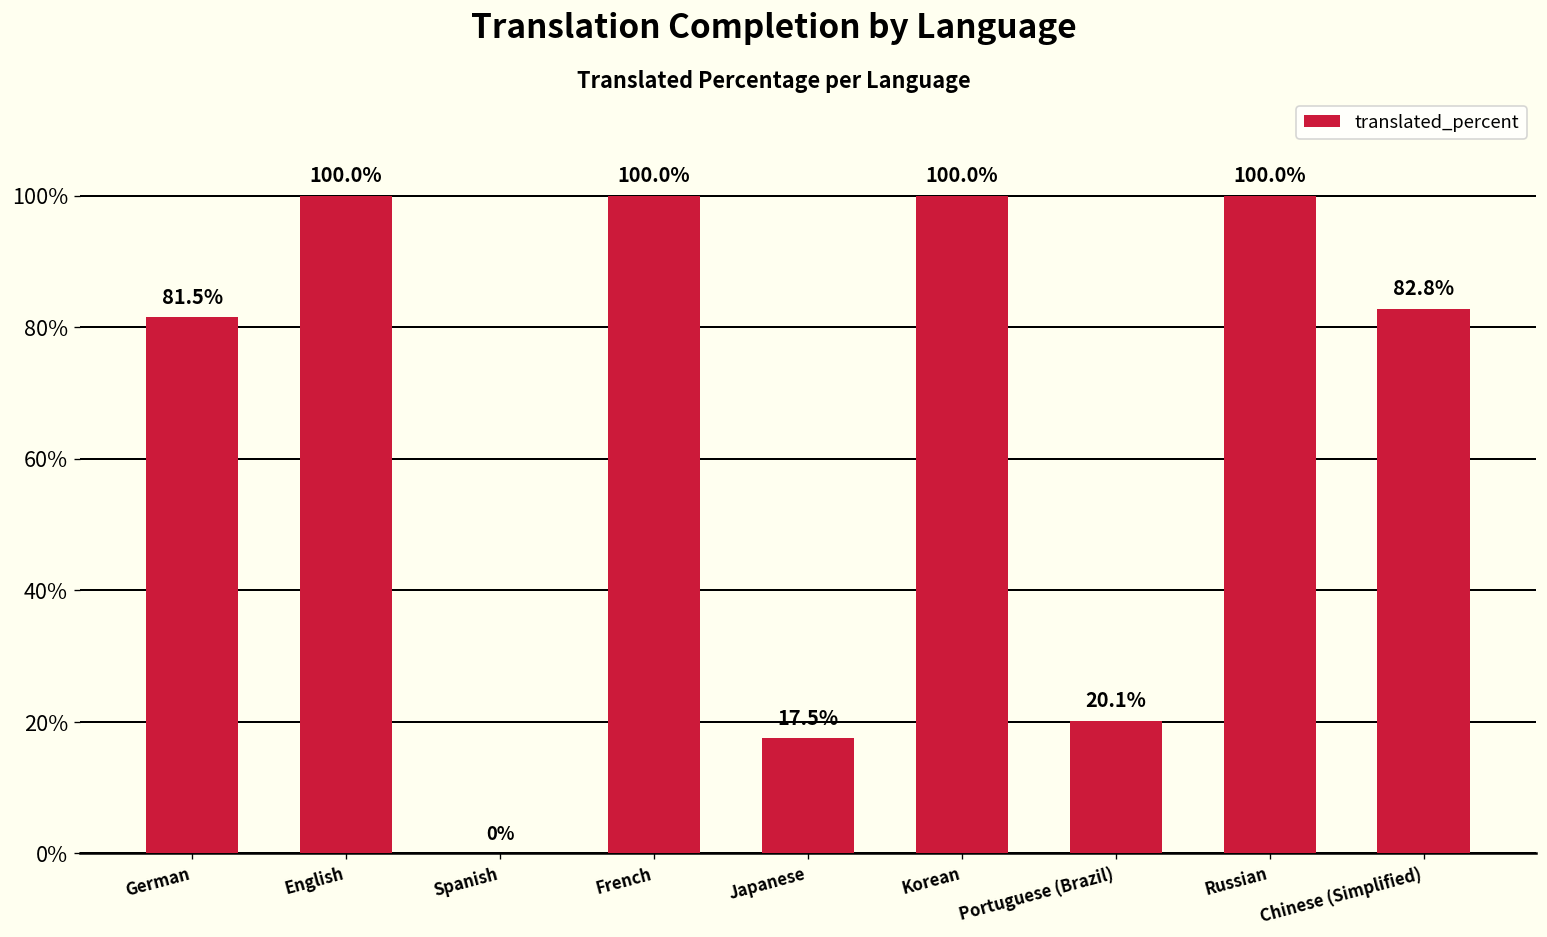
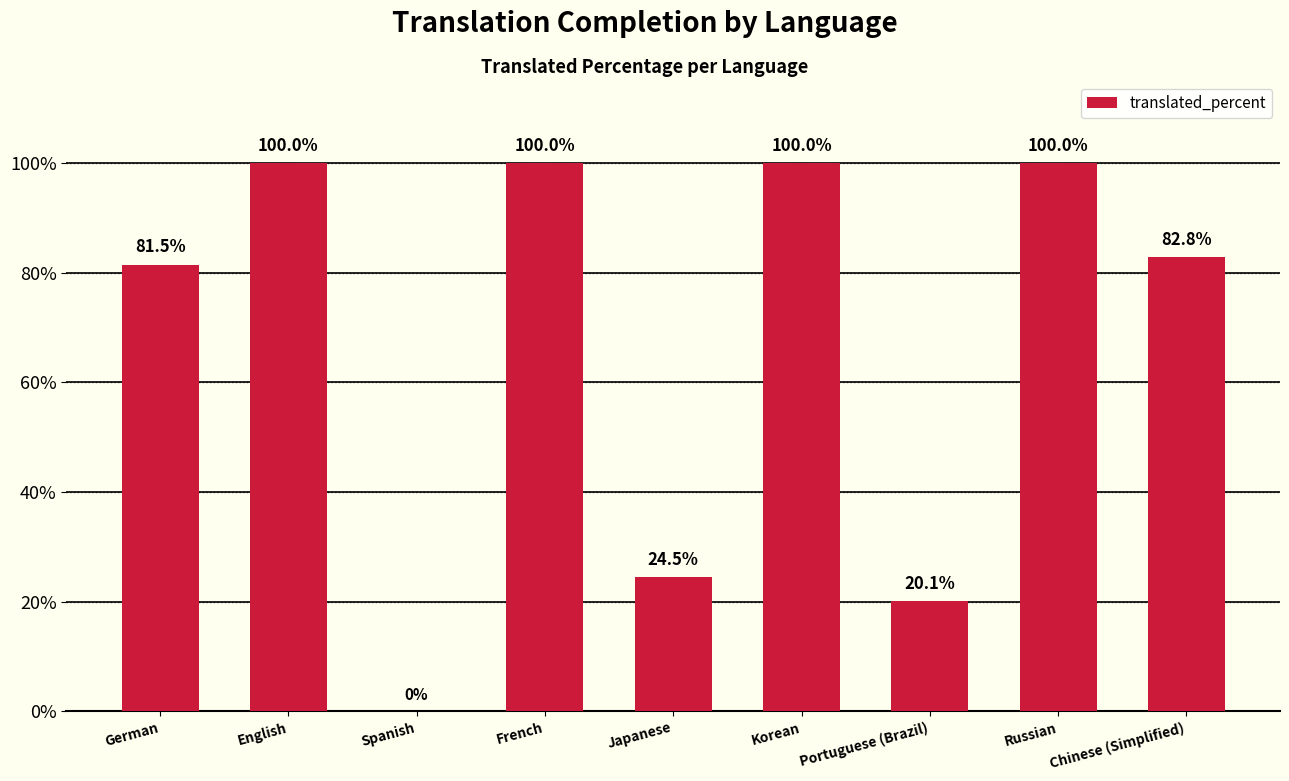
Japanese: 17.5% -> 24.5%
